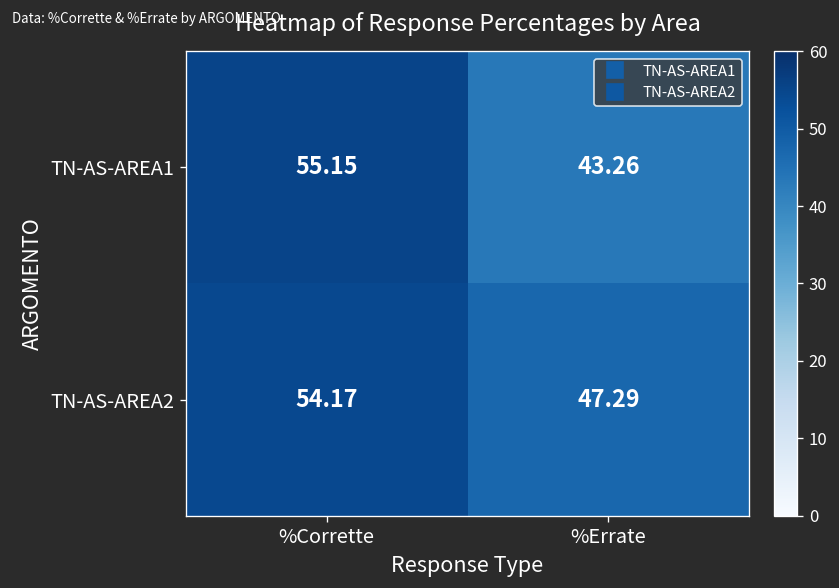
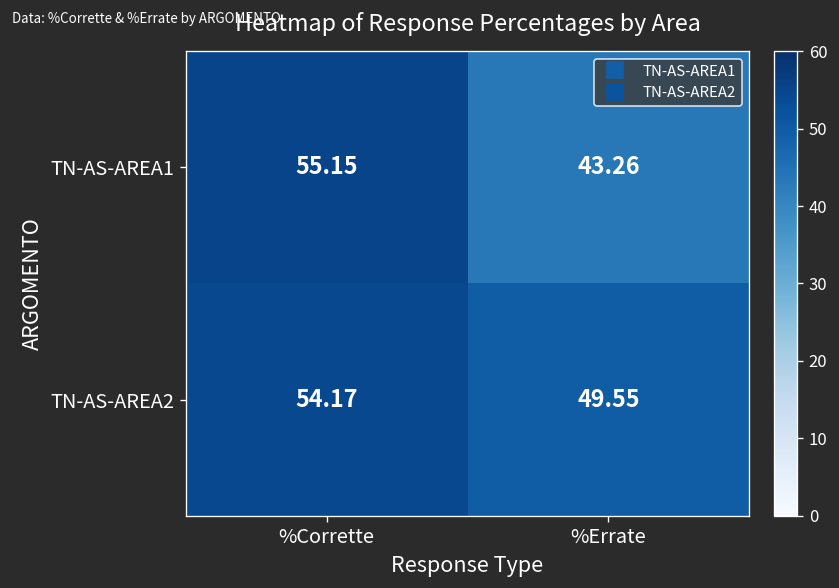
TN-AS-AREA2, %Errate: 47.29 -> 49.55
